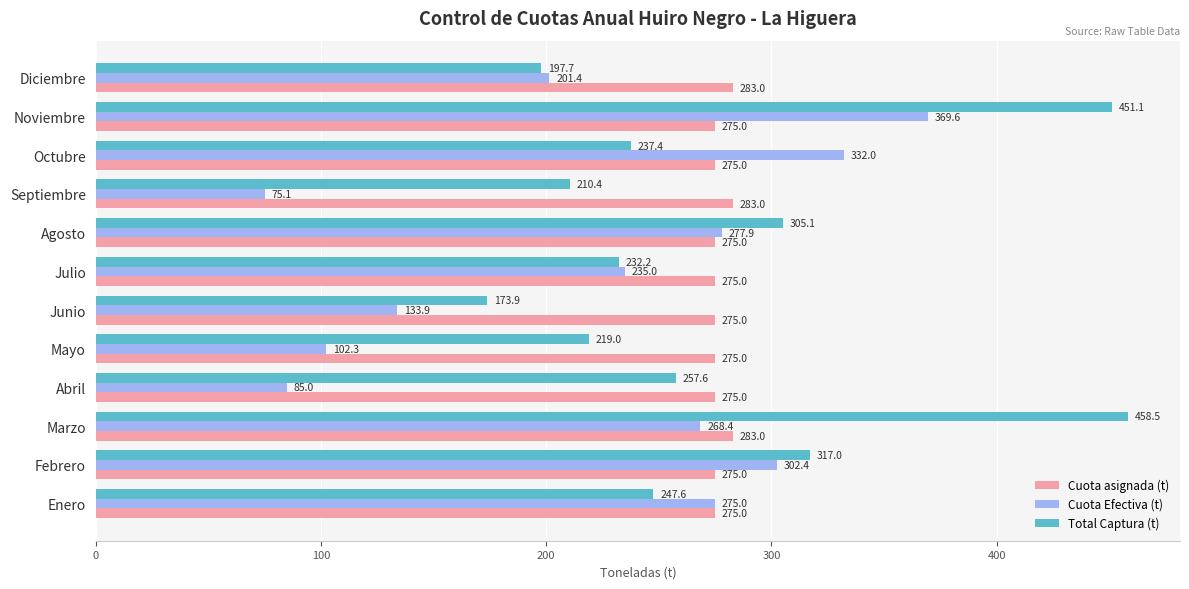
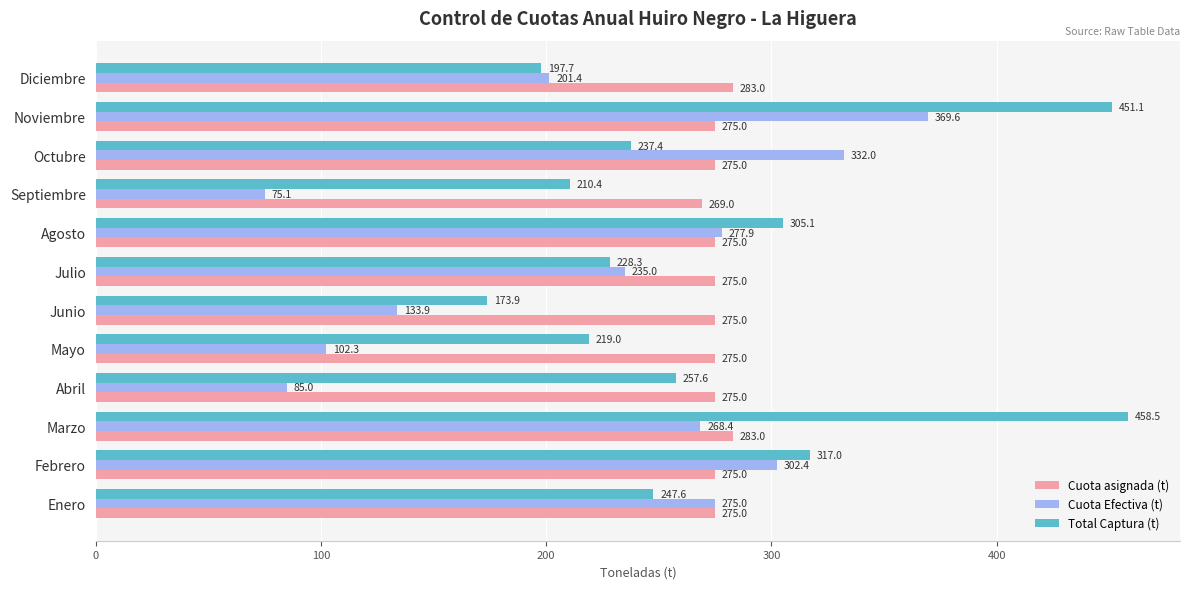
Cuota asignada (t), Septiembre: 283.0 -> 269.0
Total Captura (t), Julio: 232.2 -> 228.3
